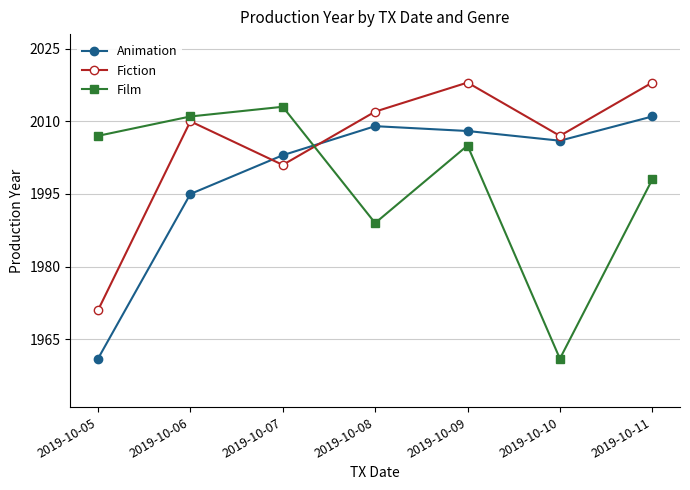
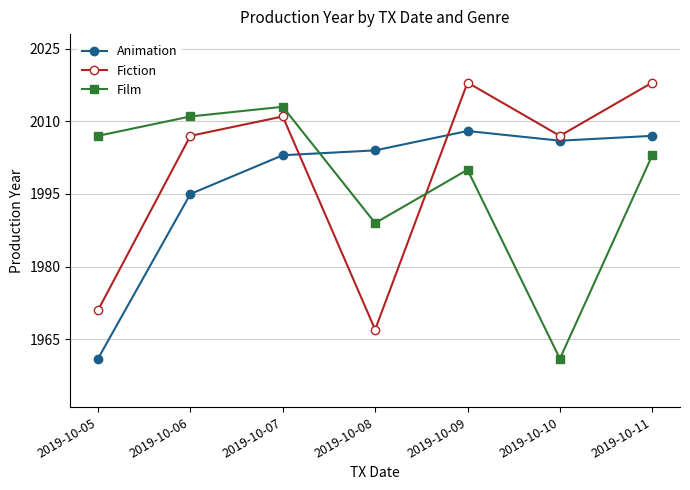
Fiction, 2019-10-06: 2010 -> 2007
Fiction, 2019-10-07: 2001 -> 2011
Animation, 2019-10-08: 2009 -> 2004
Fiction, 2019-10-08: 2012 -> 1967
Film, 2019-10-09: 2005 -> 2000
Animation, 2019-10-11: 2011 -> 2007
Film, 2019-10-11: 1998 -> 2003
